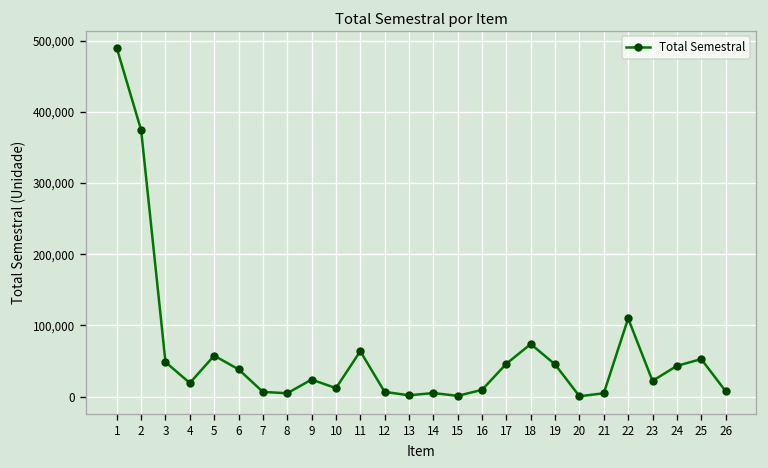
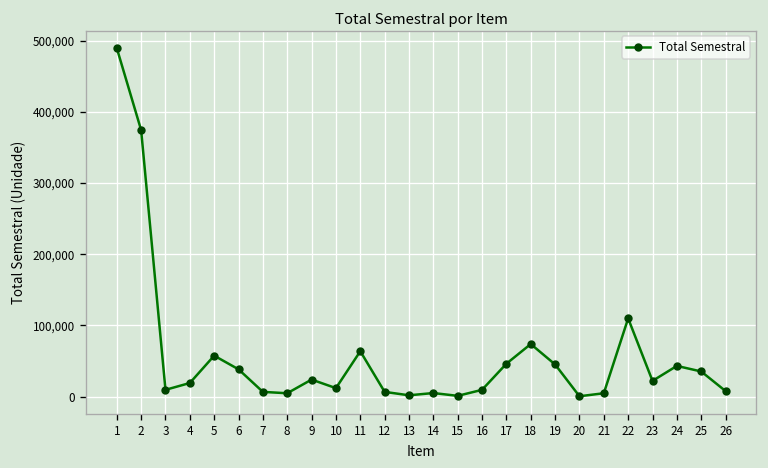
3: 50,000 -> 10,000
25: 50,000 -> 40,000
